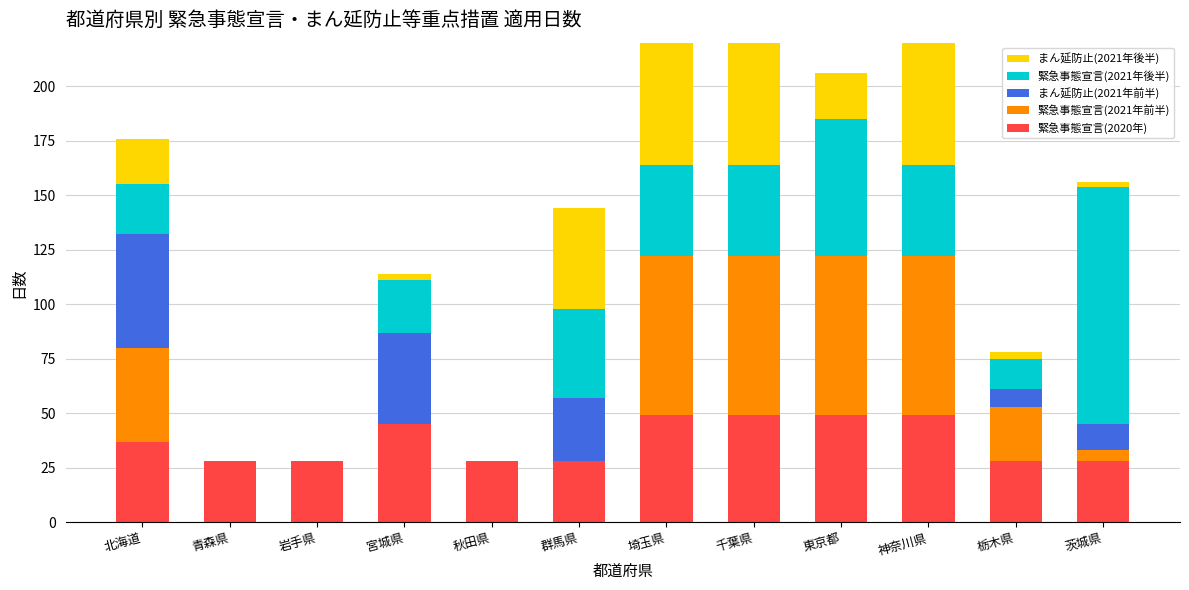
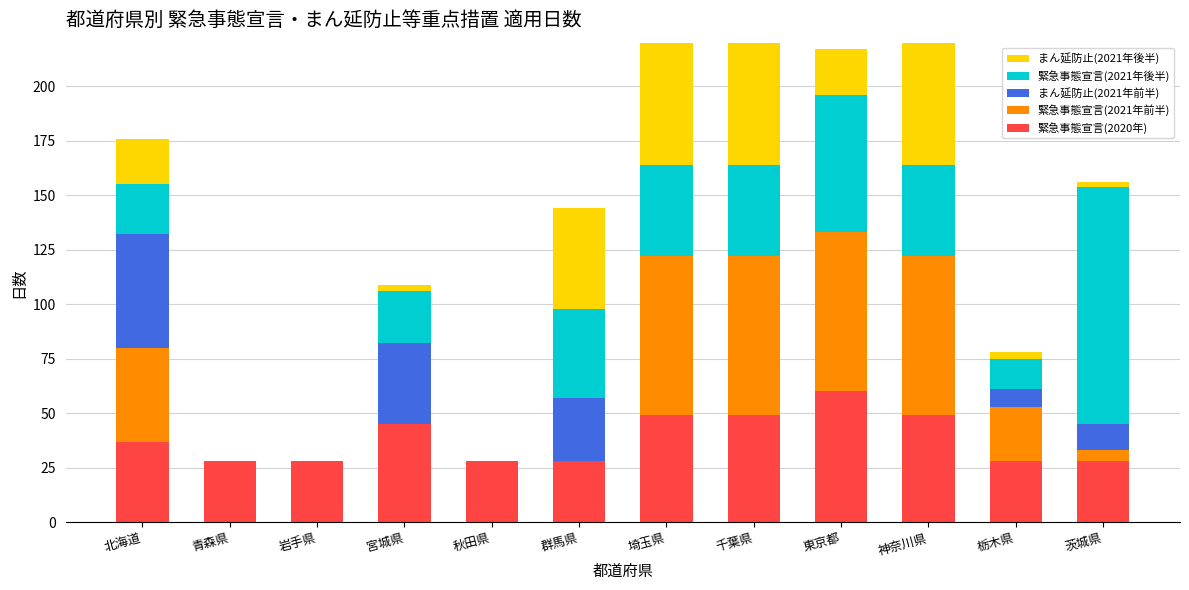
まん延防止(2021年前半), 宮城県: 42 -> 37
緊急事態宣言(2020年), 東京都: 49 -> 60
